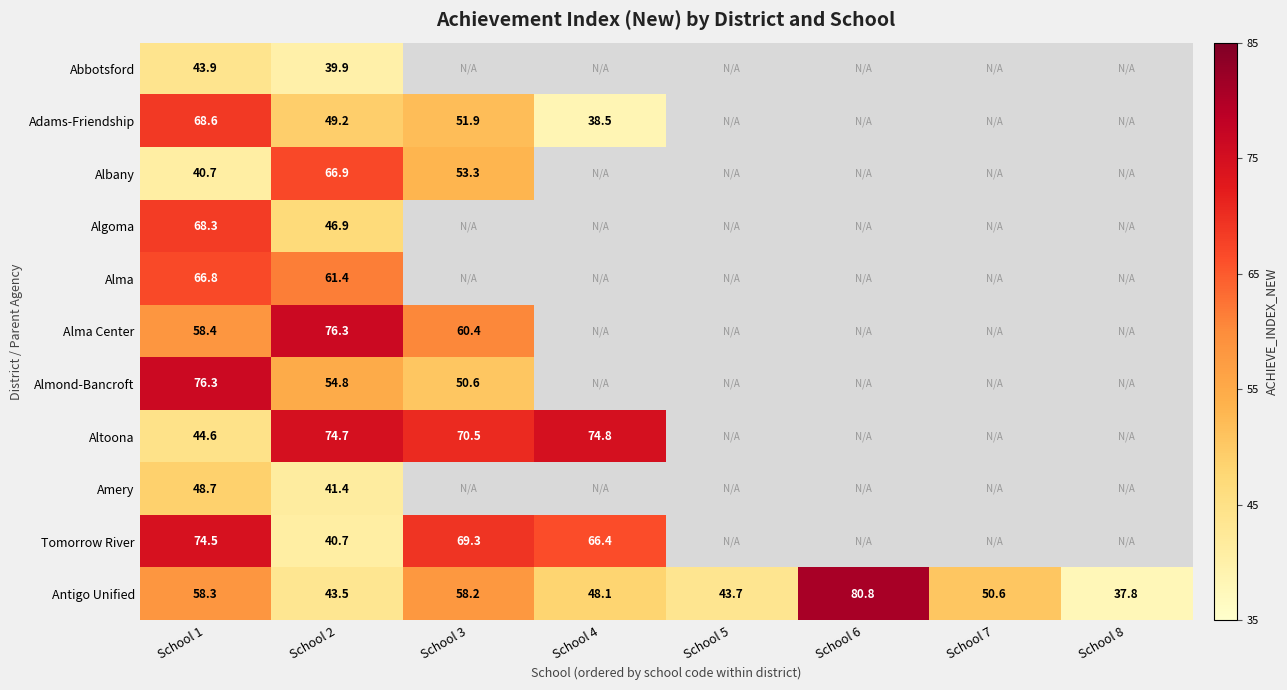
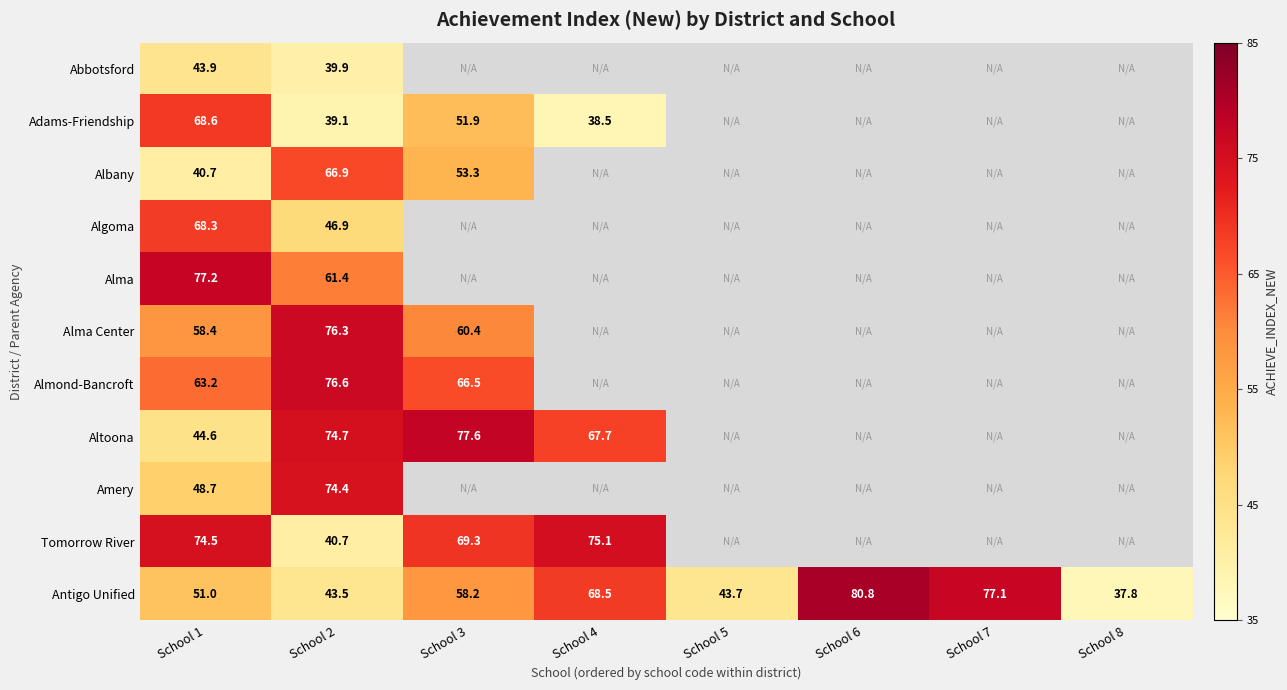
Adams-Friendship, School 2: 49.2 -> 39.1
Alma, School 1: 66.8 -> 77.2
Almond-Bancroft, School 1: 76.3 -> 63.2
Almond-Bancroft, School 2: 54.8 -> 76.6
Almond-Bancroft, School 3: 50.6 -> 66.5
Altoona, School 3: 70.5 -> 77.6
Altoona, School 4: 74.8 -> 67.7
Amery, School 2: 41.4 -> 74.4
Tomorrow River, School 4: 66.4 -> 75.1
Antigo Unified, School 1: 58.3 -> 51.0
Antigo Unified, School 4: 48.1 -> 68.5
Antigo Unified, School 7: 50.6 -> 77.1
